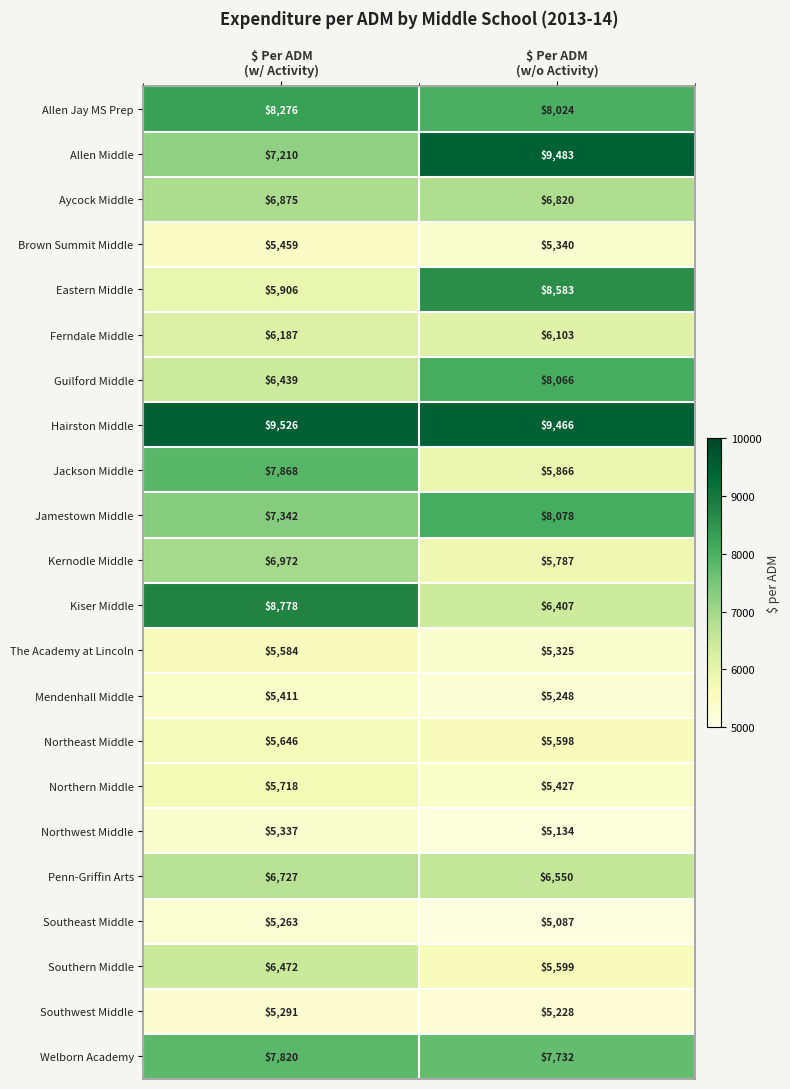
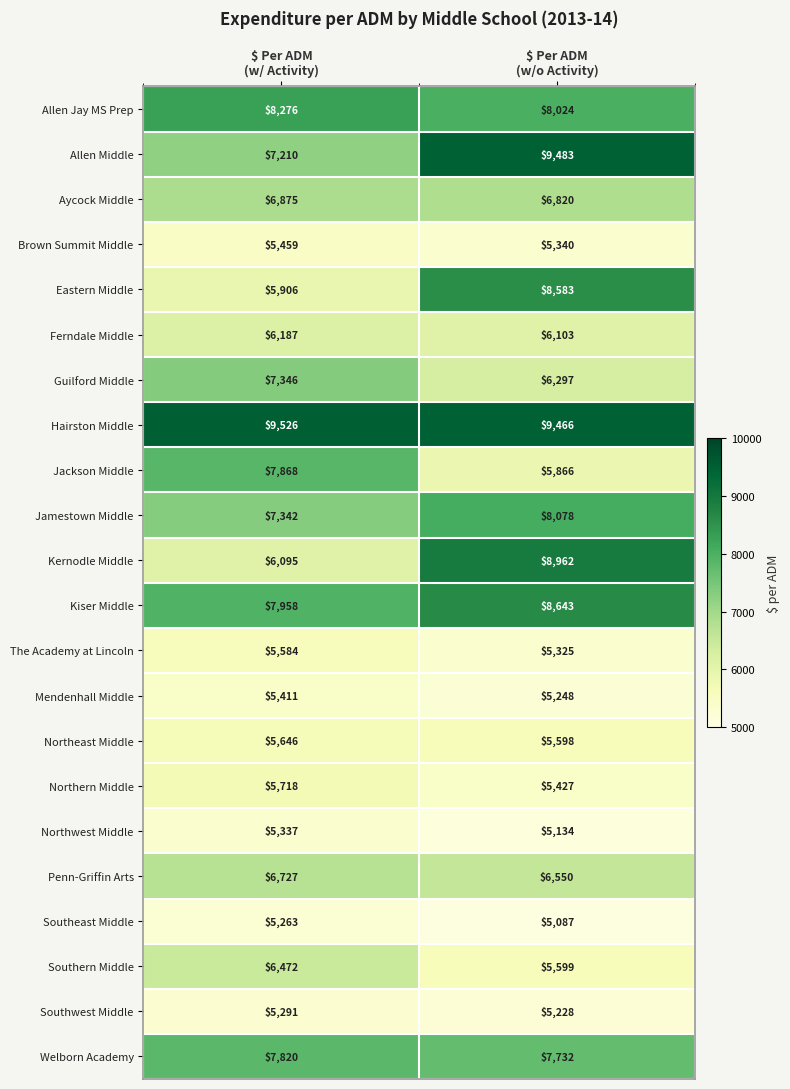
Guilford Middle, $ Per ADM (w/ Activity): $6,439 -> $7,346
Guilford Middle, $ Per ADM (w/o Activity): $8,066 -> $6,297
Kernodle Middle, $ Per ADM (w/ Activity): $6,972 -> $6,095
Kernodle Middle, $ Per ADM (w/o Activity): $5,787 -> $8,962
Kiser Middle, $ Per ADM (w/ Activity): $8,778 -> $7,958
Kiser Middle, $ Per ADM (w/o Activity): $6,407 -> $8,643
